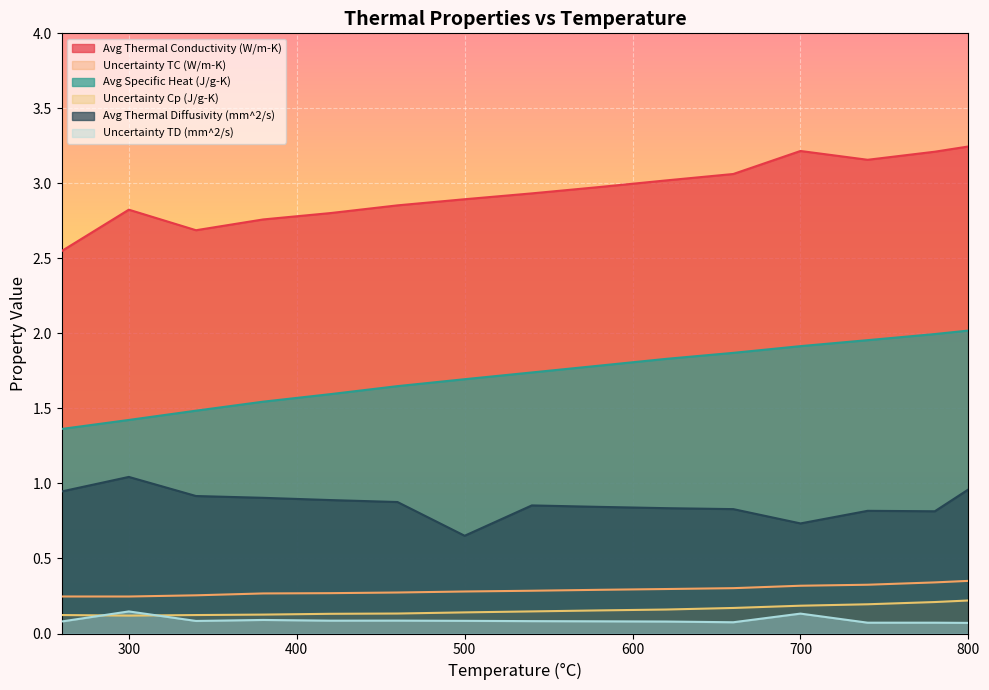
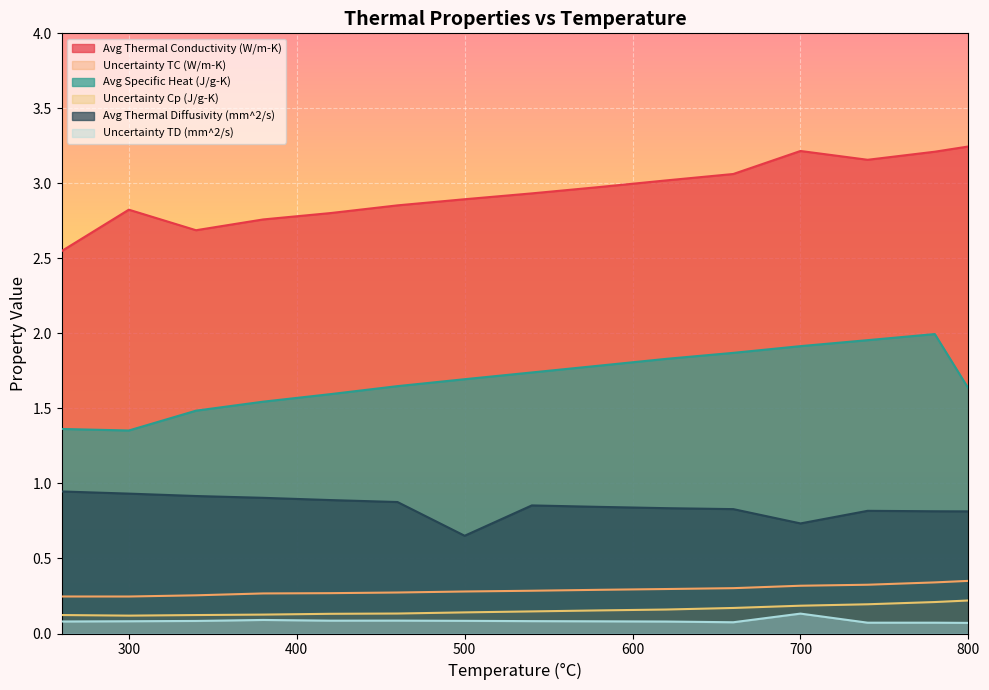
Avg Specific Heat (J/g-K), 300: 1.42 -> 1.35
Avg Thermal Diffusivity (mm^2/s), 300: 1.04 -> 0.93
Uncertainty TD (mm^2/s), 300: 0.15 -> 0.08
Avg Specific Heat (J/g-K), 800: 2.02 -> 1.63
Avg Thermal Diffusivity (mm^2/s), 800: 0.96 -> 0.81
